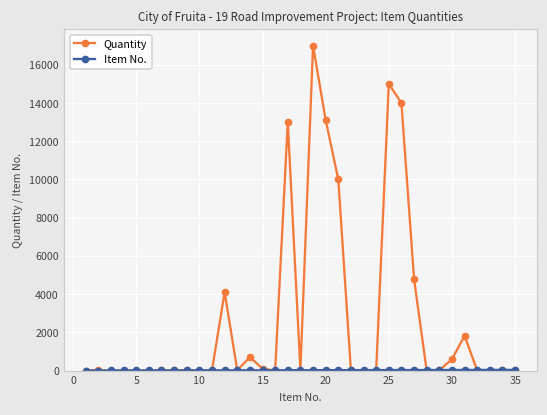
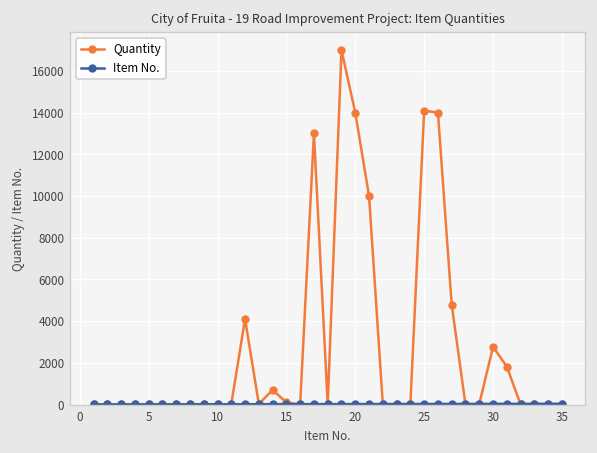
Quantity, 20: 13100 -> 14000
Quantity, 25: 15000 -> 14100
Quantity, 30: 600 -> 2800
